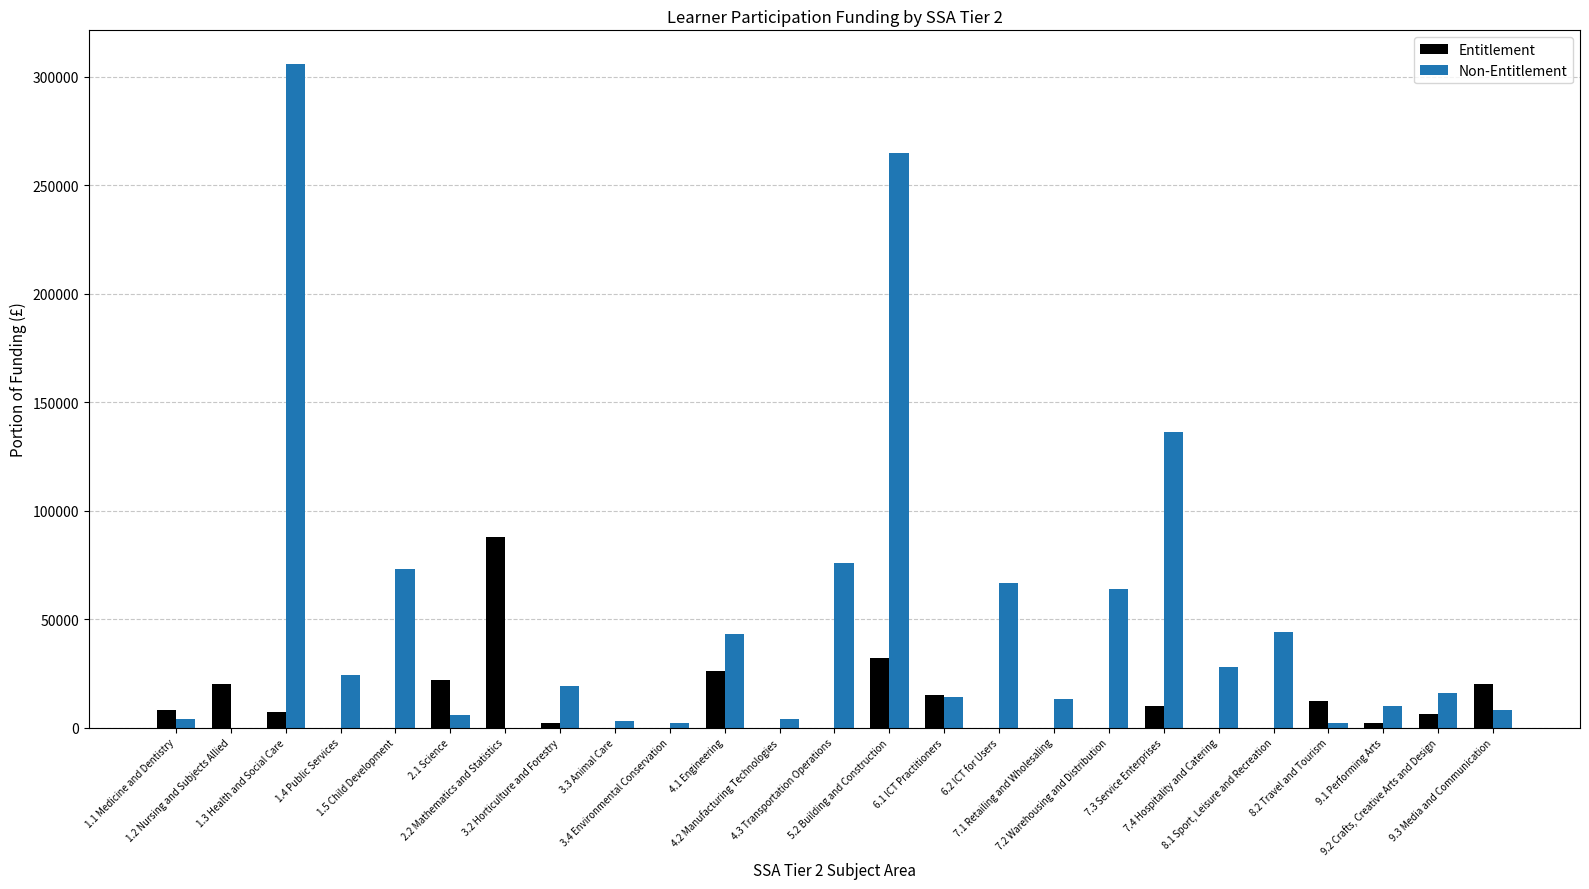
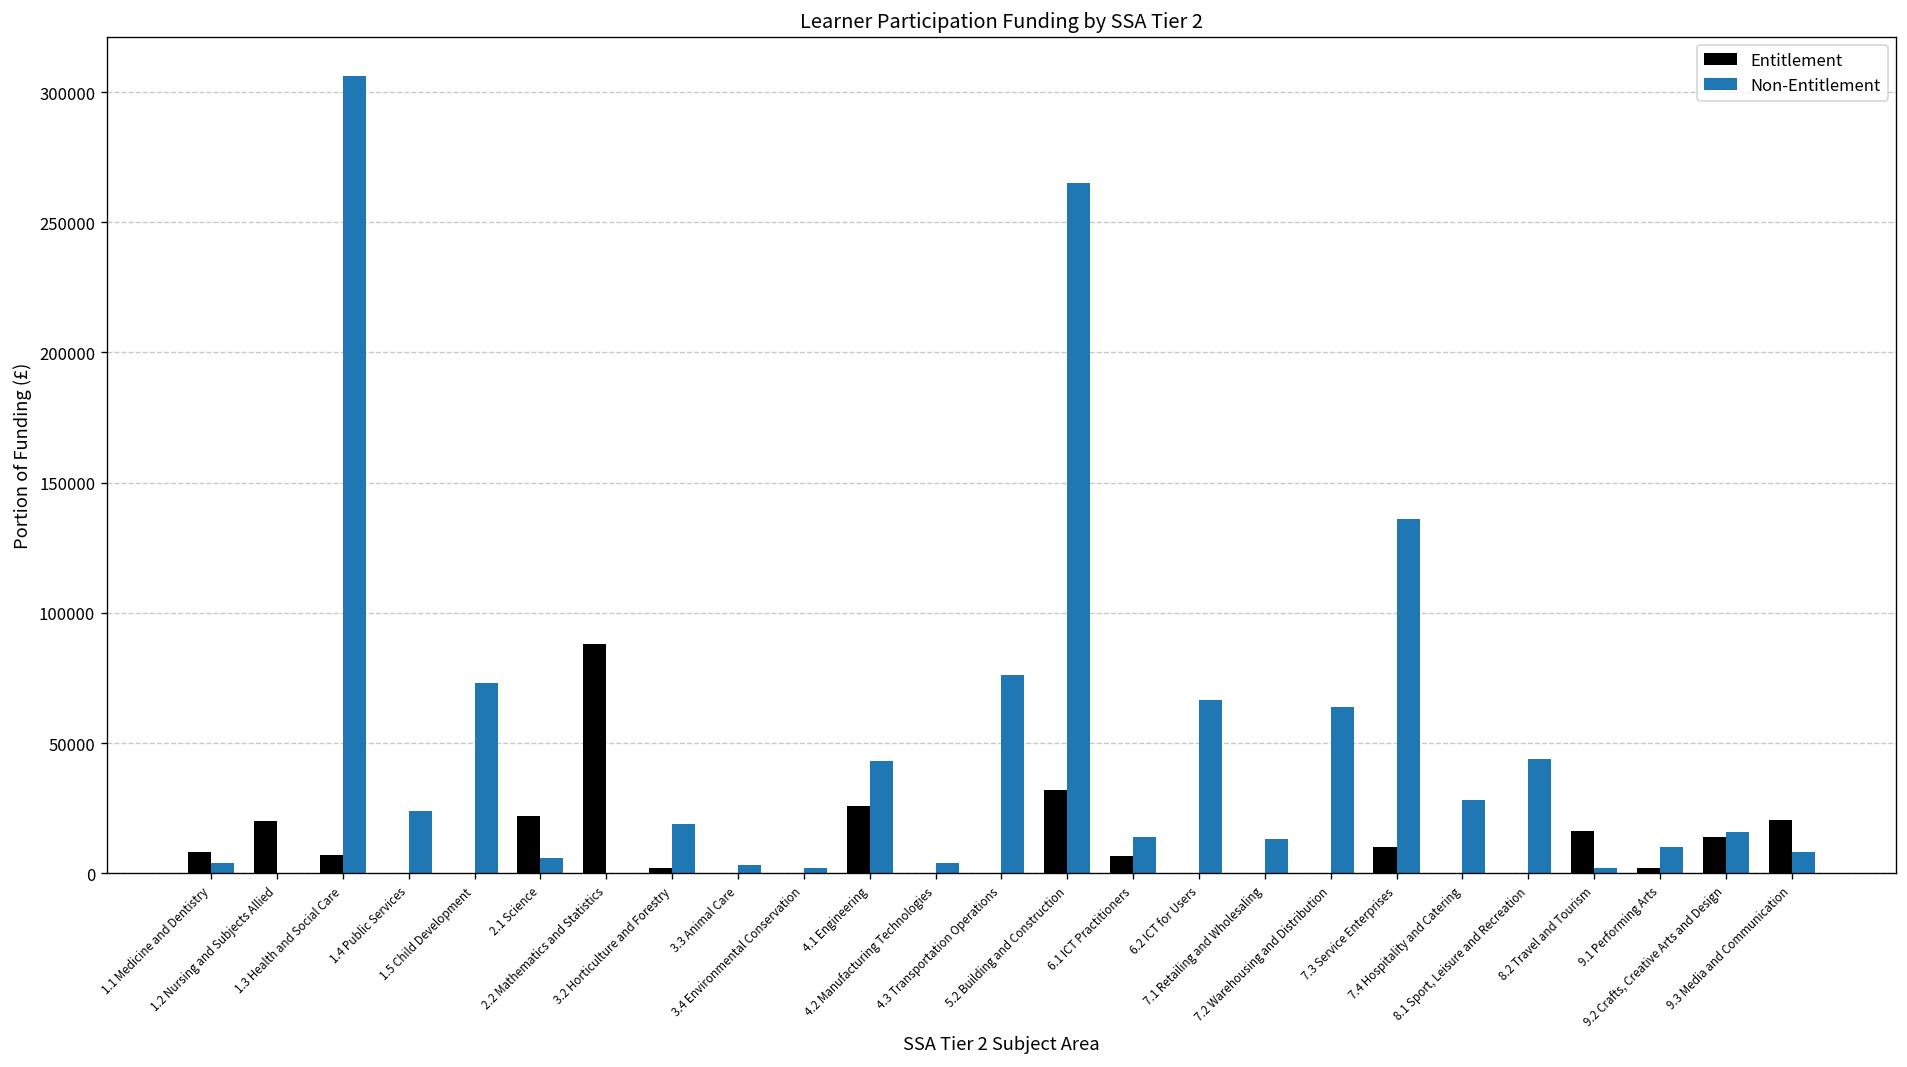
Entitlement, 6.1 ICT Practitioners: 15000 -> 7000
Entitlement, 8.2 Travel and Tourism: 12000 -> 16000
Entitlement, 9.2 Crafts, Creative Arts and Design: 6000 -> 14000
